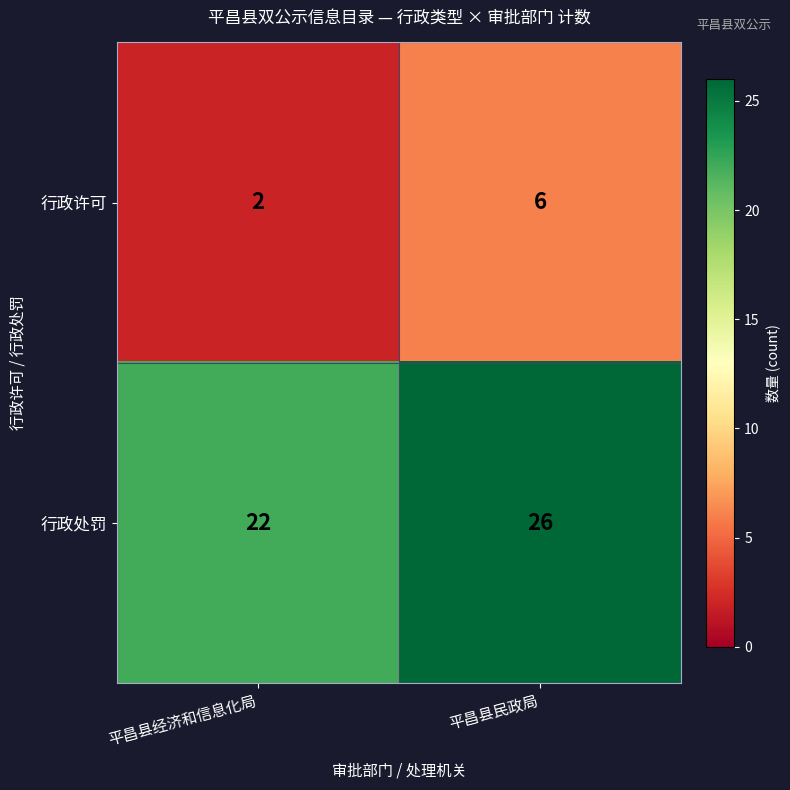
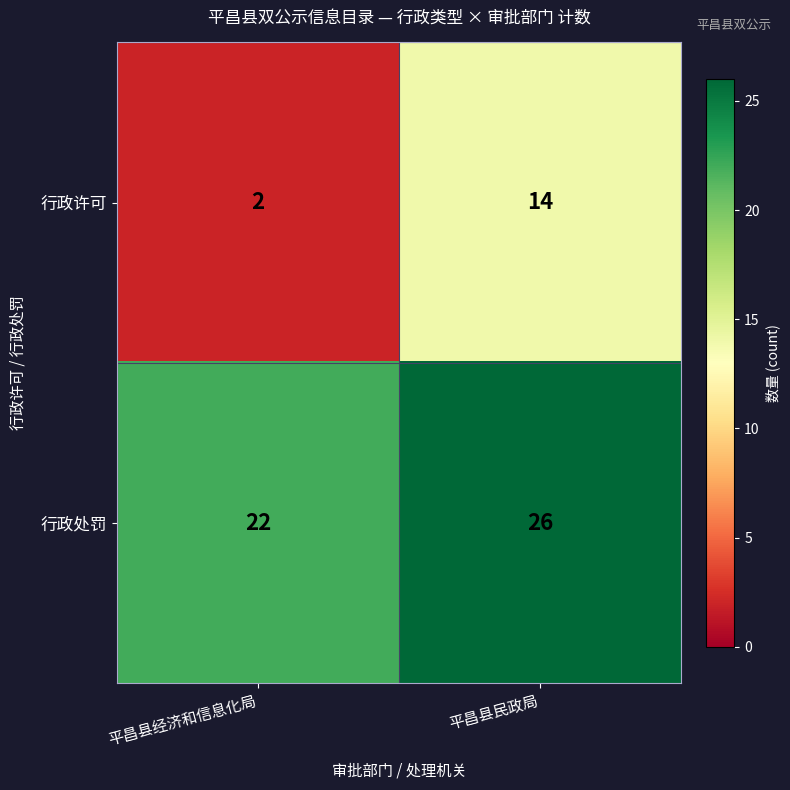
行政许可, 平昌县民政局: 6 -> 14
